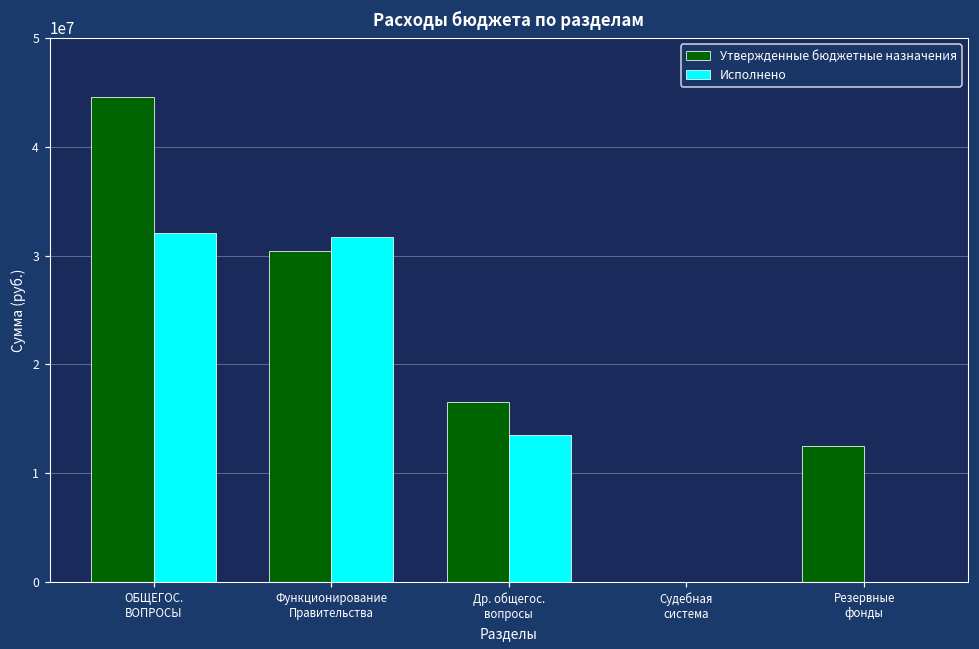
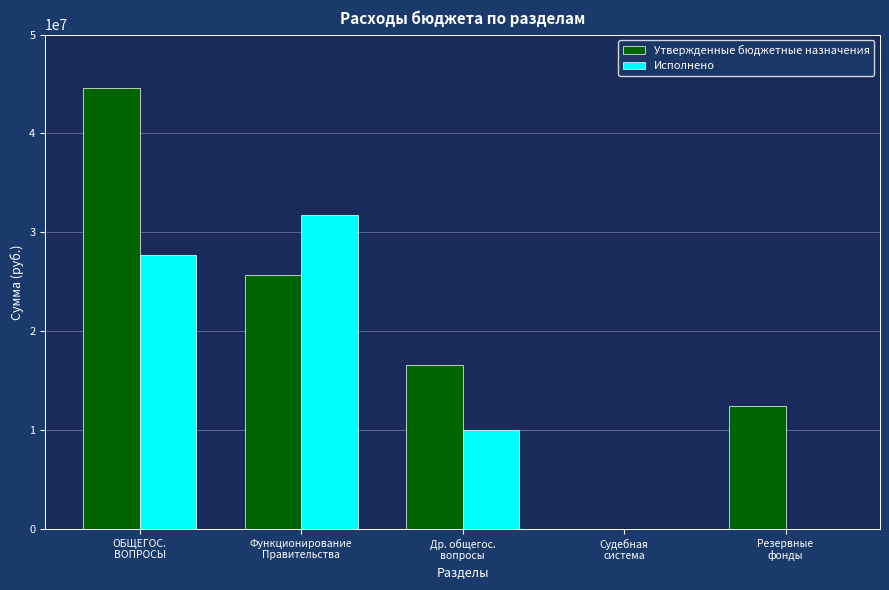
Исполнено, ОБЩЕГОС. ВОПРОСЫ: 32000000 -> 28000000
Утвержденные бюджетные назначения, Функционирование Правительства: 30000000 -> 26000000
Исполнено, Др. общегос. вопросы: 14000000 -> 10000000
